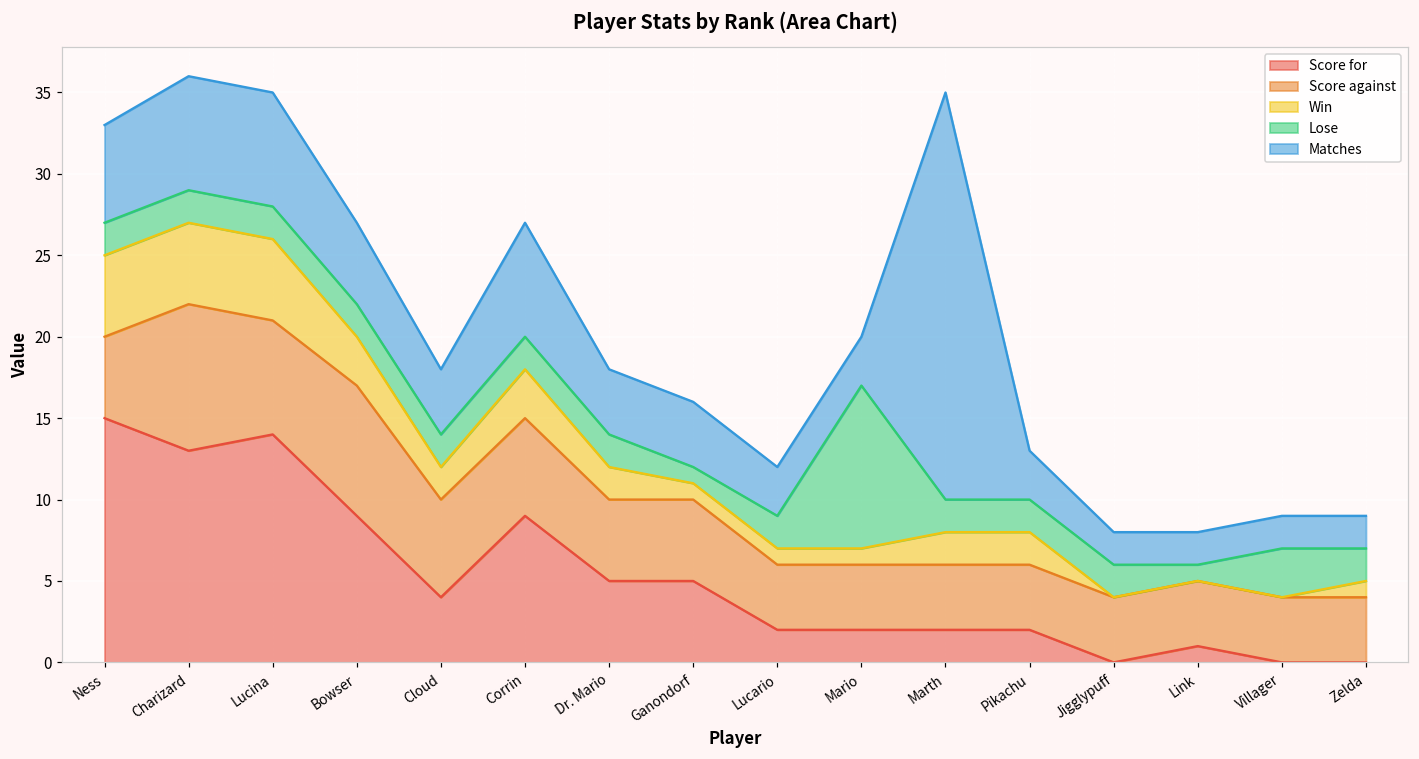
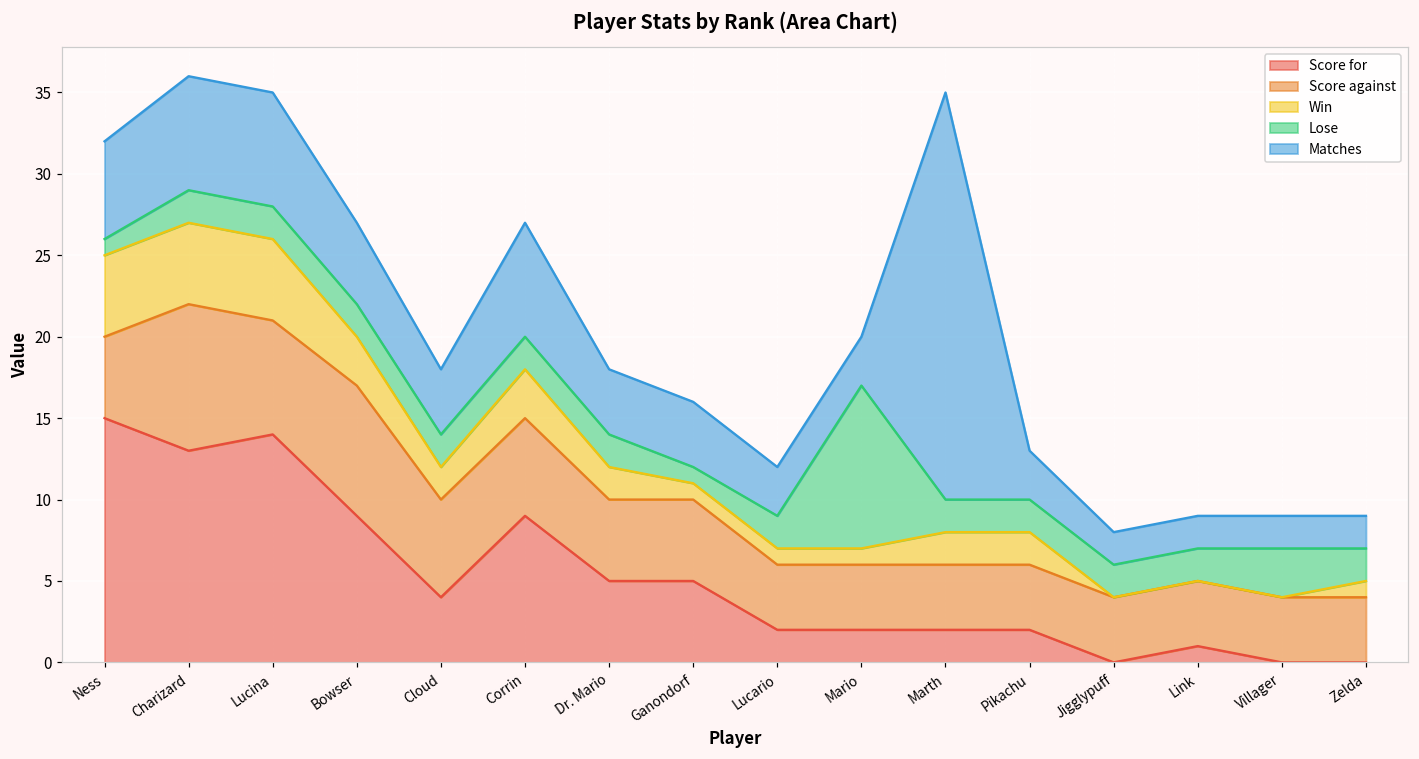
Lose, Ness: 2 -> 1
Lose, Link: 1 -> 2
